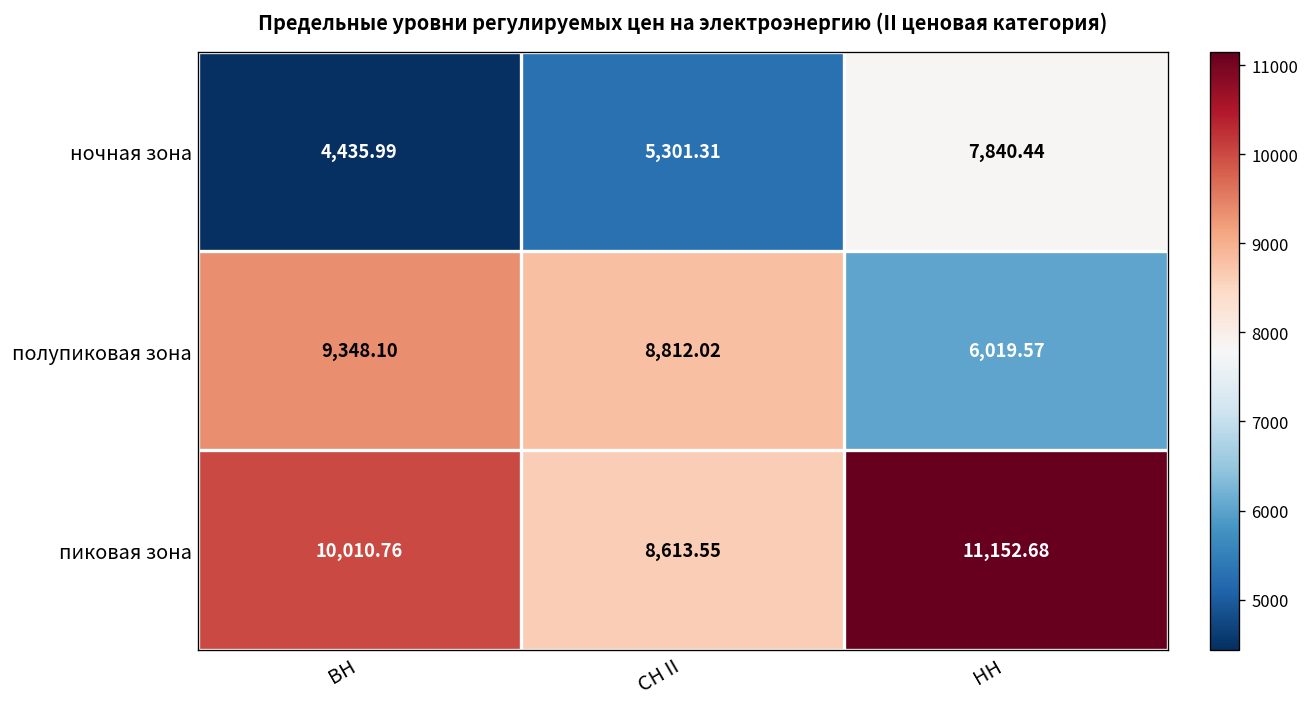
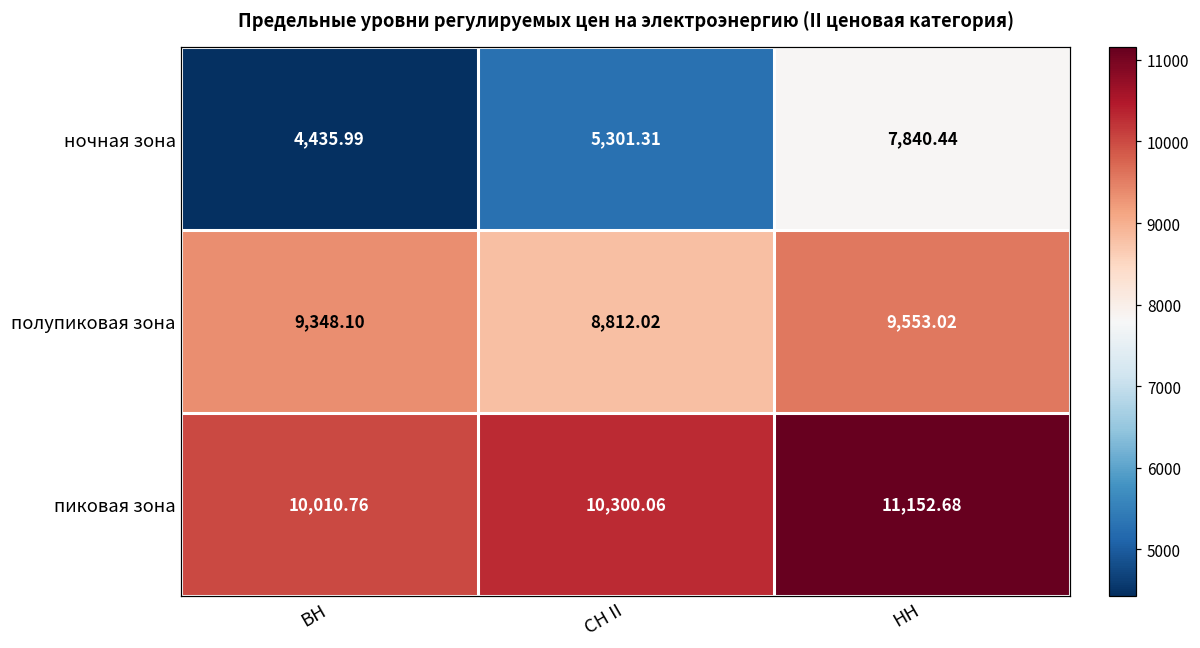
полупиковая зона, НН: 6,019.57 -> 9,553.02
пиковая зона, СН II: 8,613.55 -> 10,300.06
